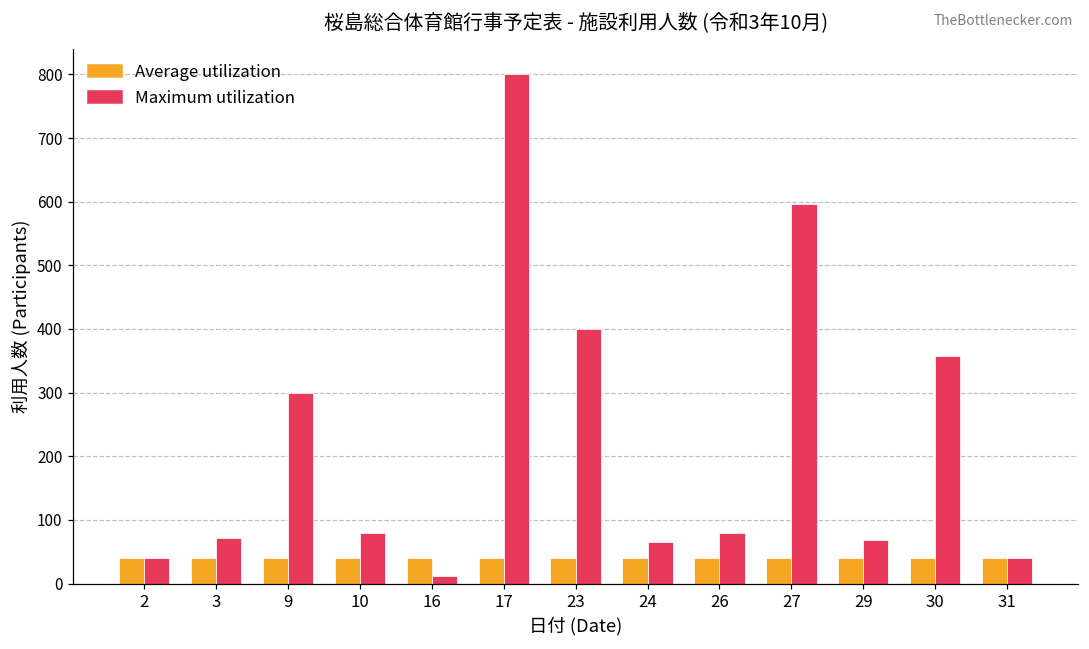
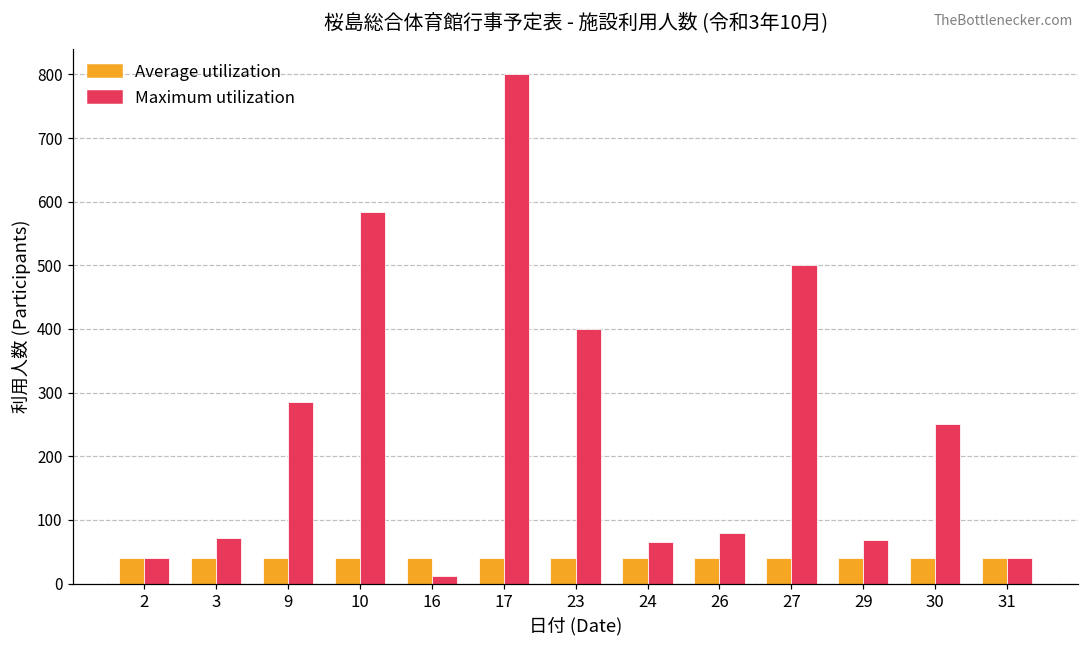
Maximum utilization, 9: 300 -> 290
Maximum utilization, 10: 80 -> 580
Maximum utilization, 27: 600 -> 500
Maximum utilization, 30: 360 -> 250
